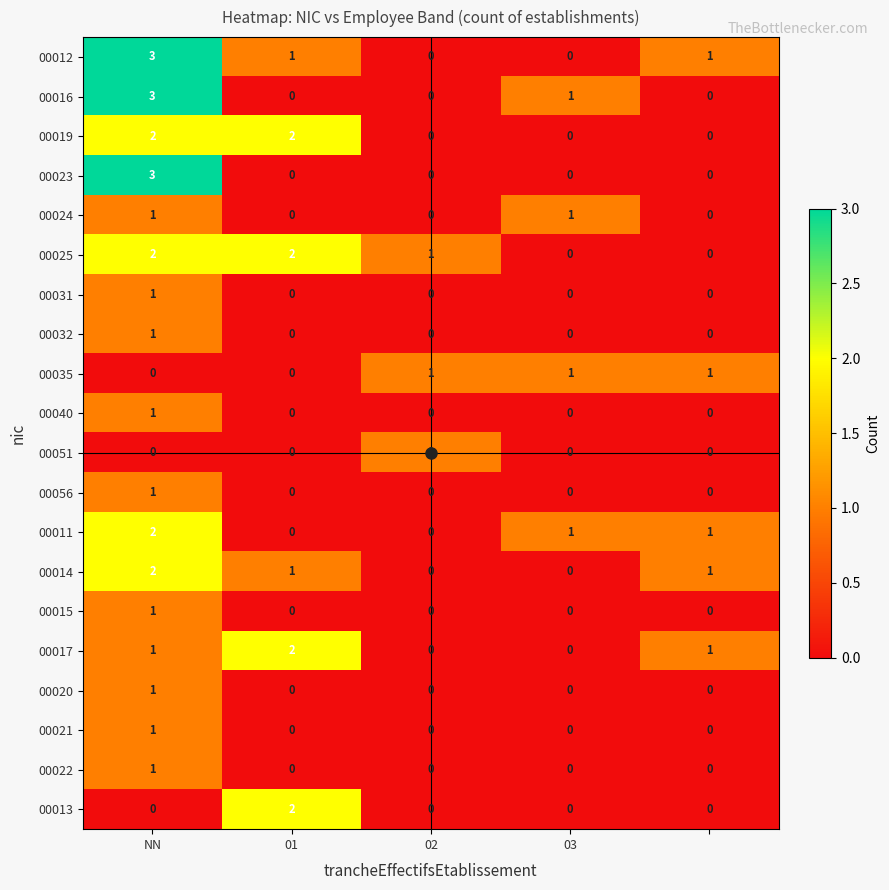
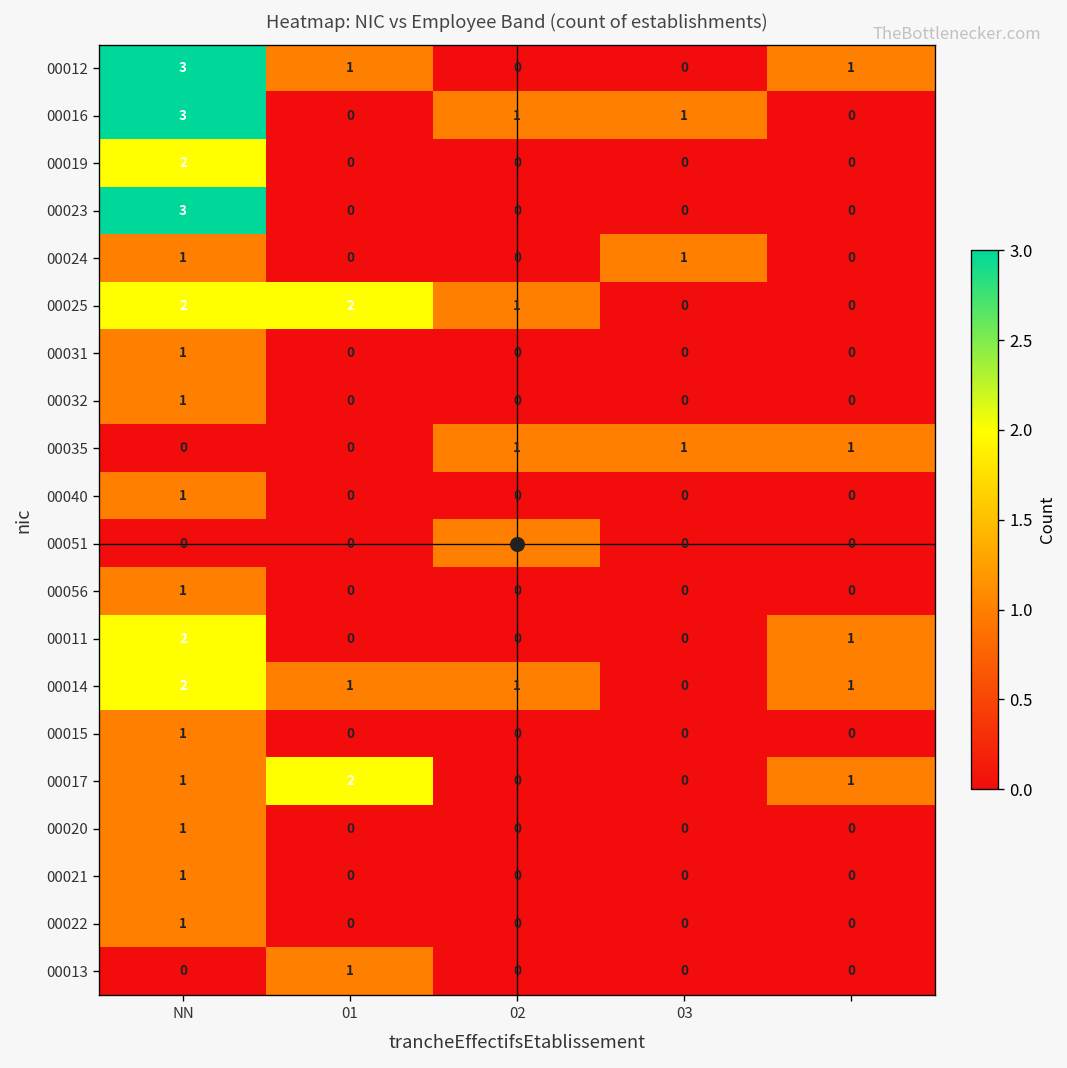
00016, 02: 0 -> 1
00019, 01: 2 -> 0
00011, 03: 1 -> 0
00014, 02: 0 -> 1
00013, 01: 2 -> 1
